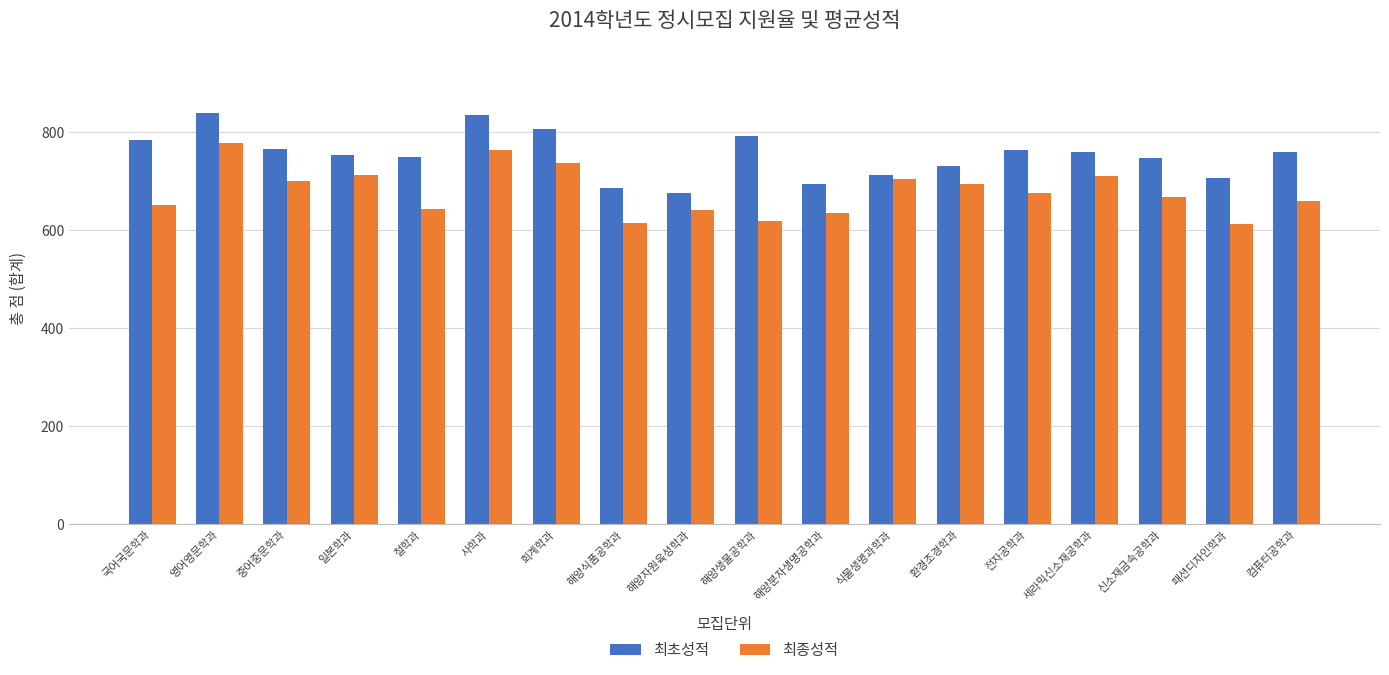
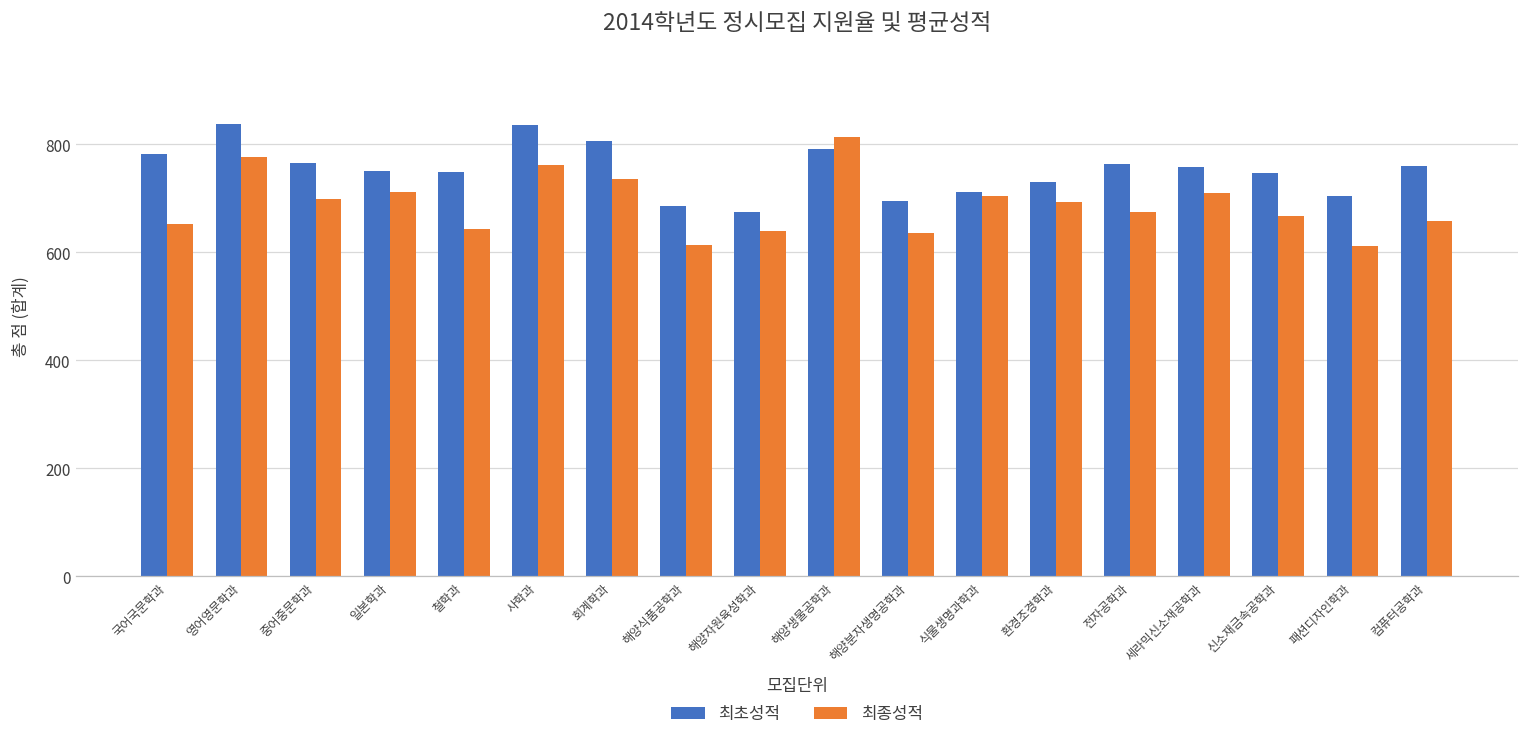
최종성적, 해양생물공학과: 620 -> 810
